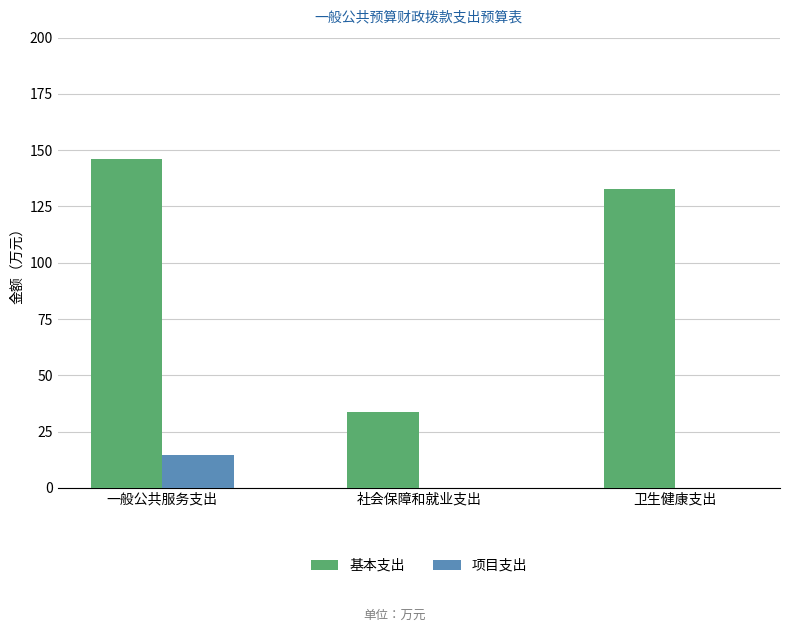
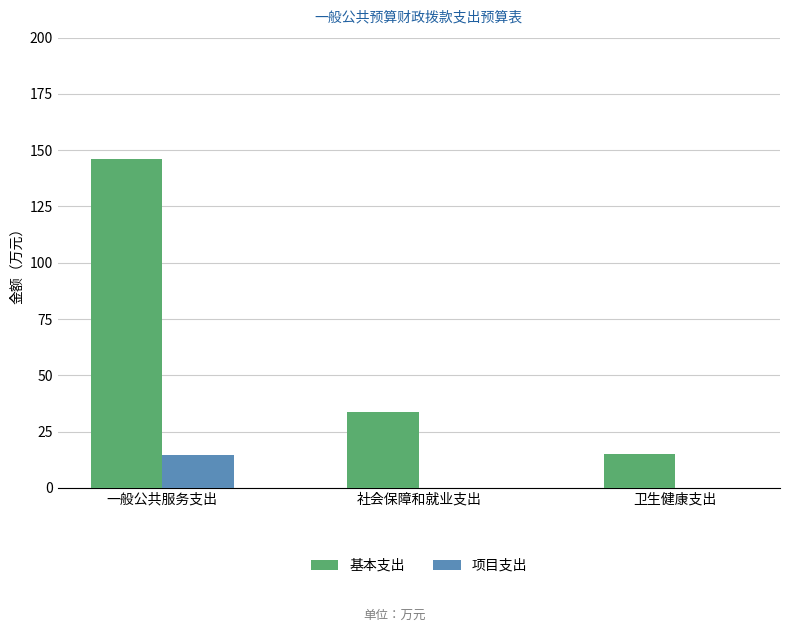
基本支出, 卫生健康支出: 133 -> 15
